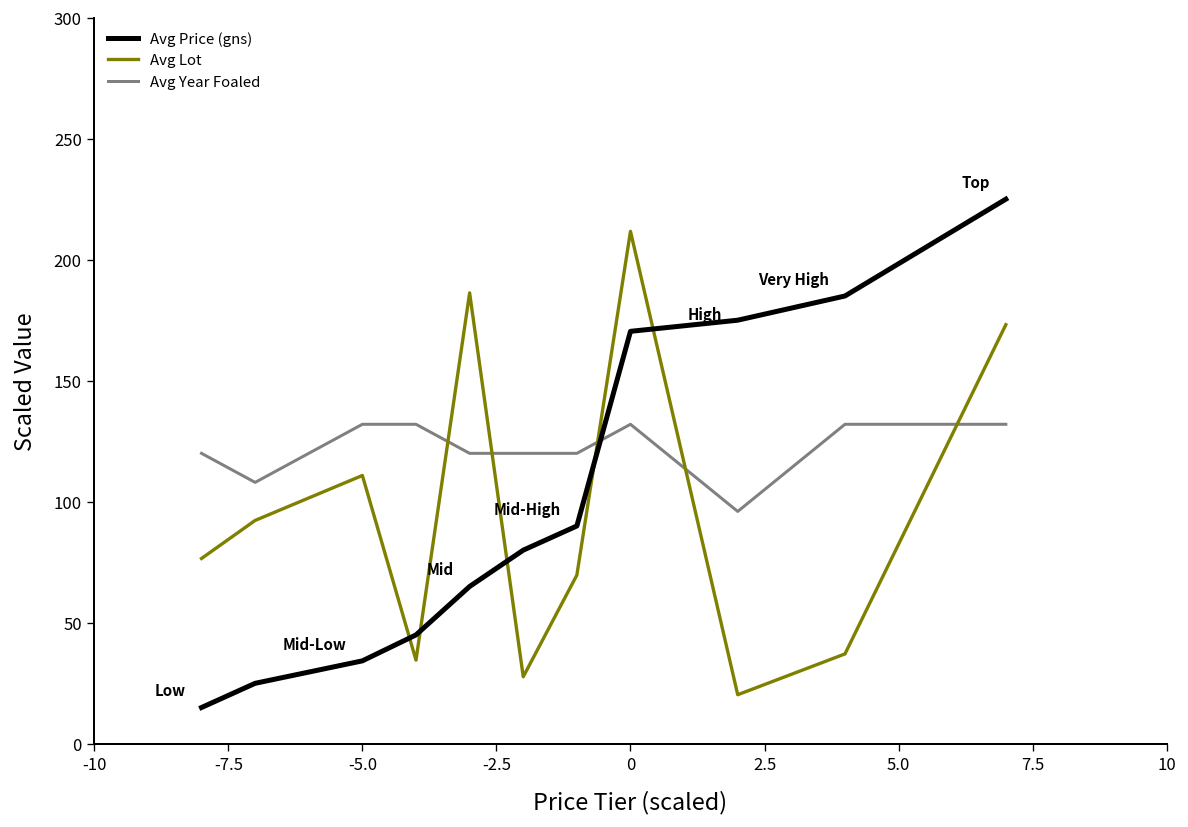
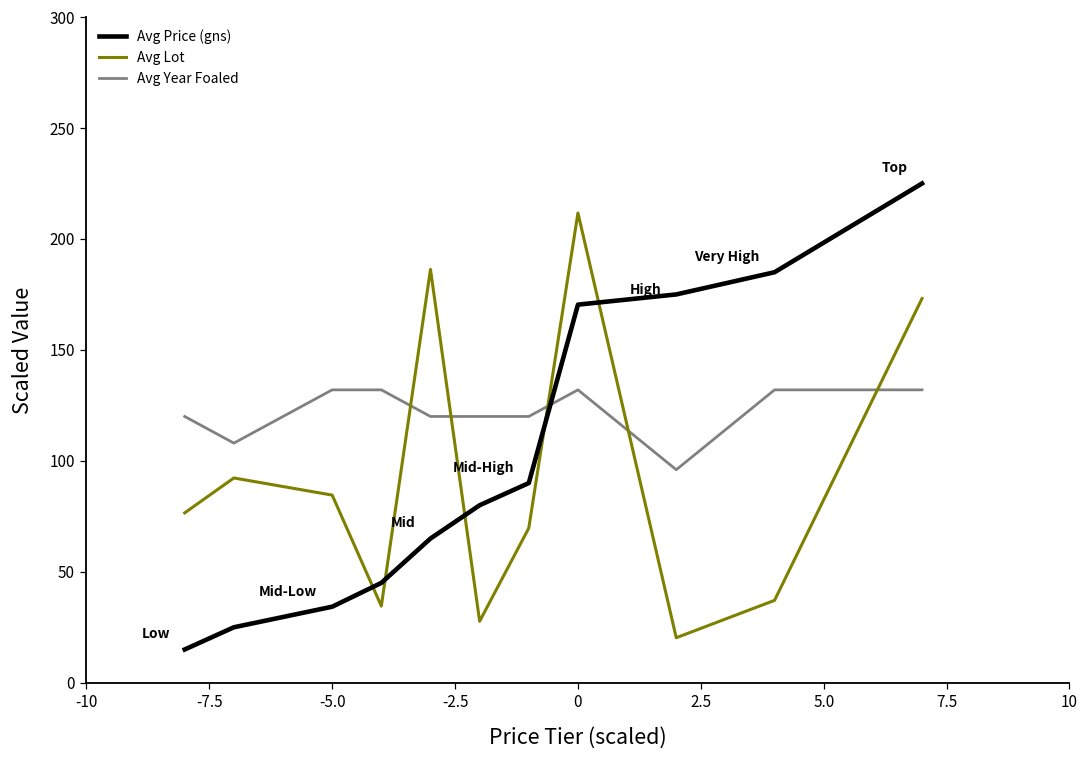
Avg Lot, -5.0: 111 -> 85
